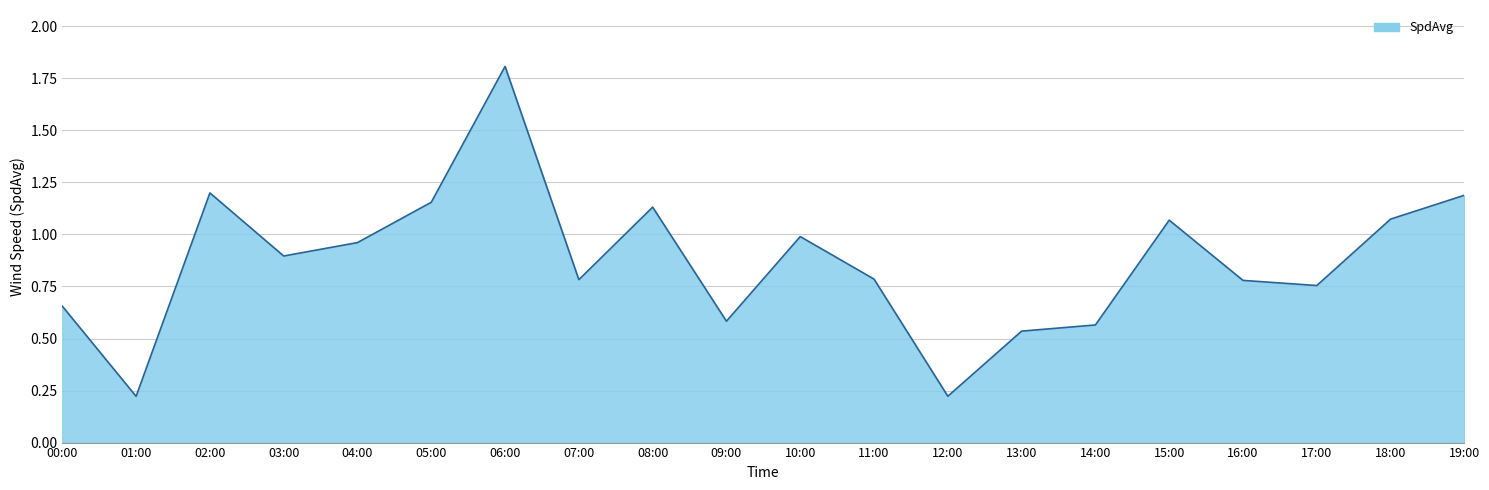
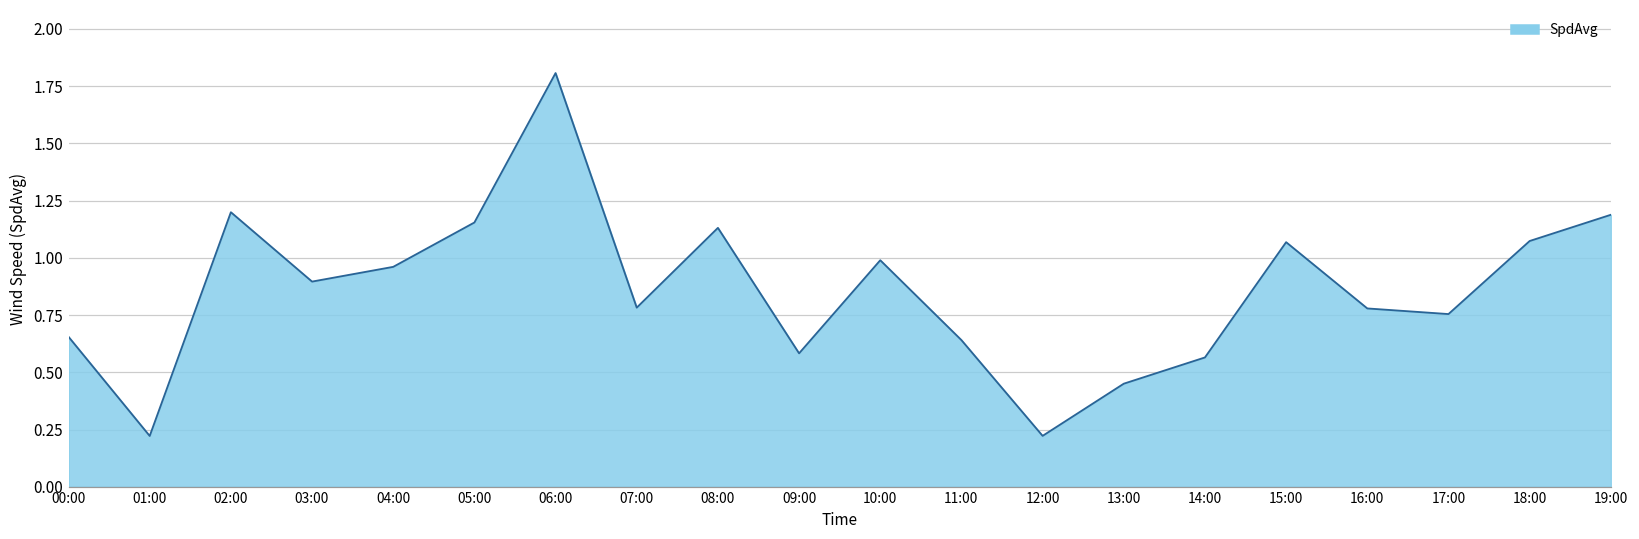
11:00: 0.79 -> 0.64
13:00: 0.54 -> 0.45
